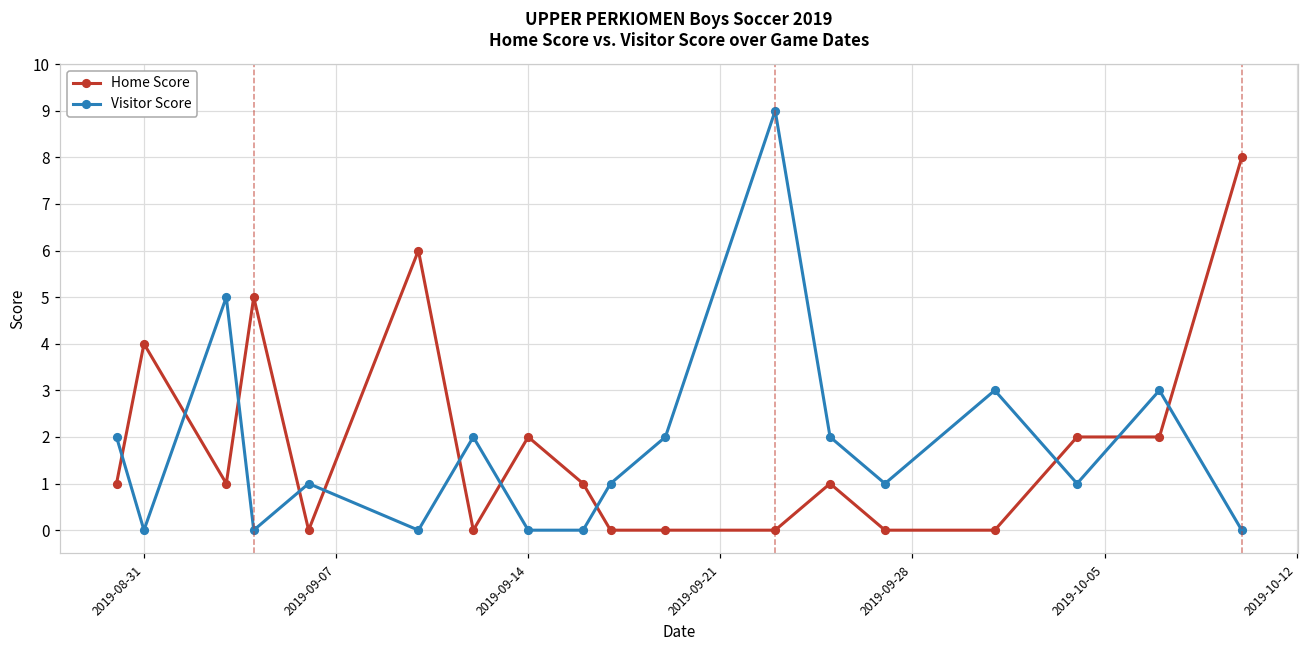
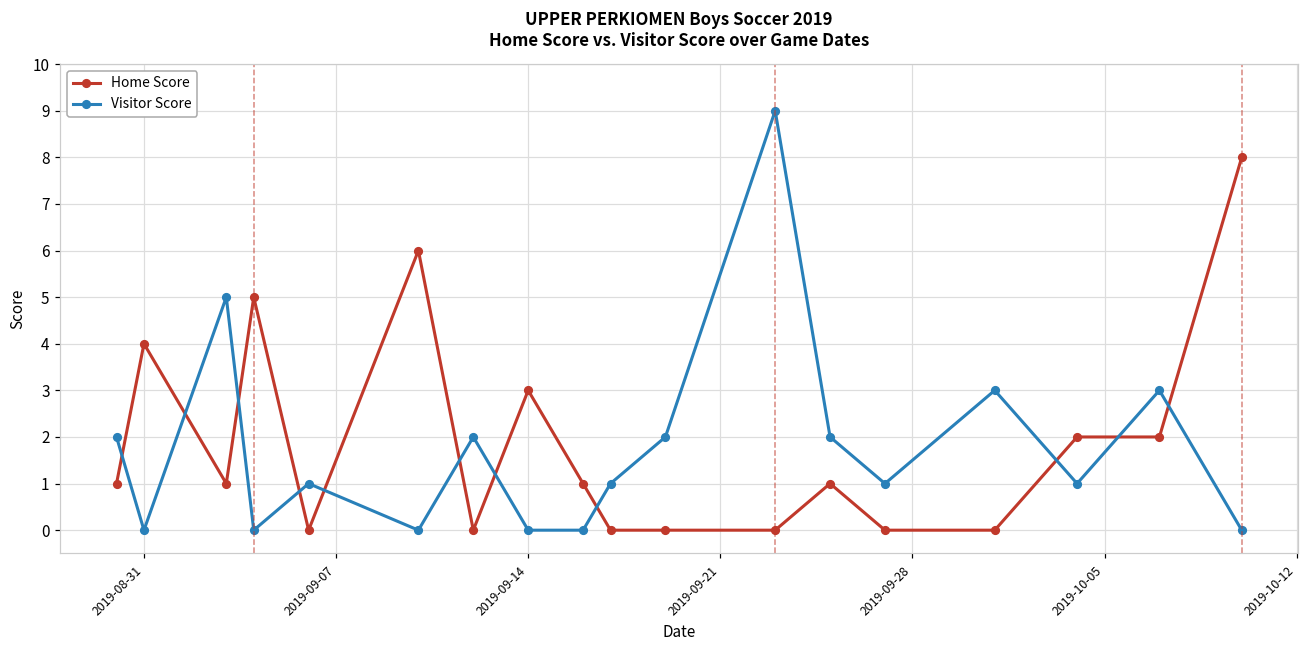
Home Score, 2019-09-14: 2 -> 3
